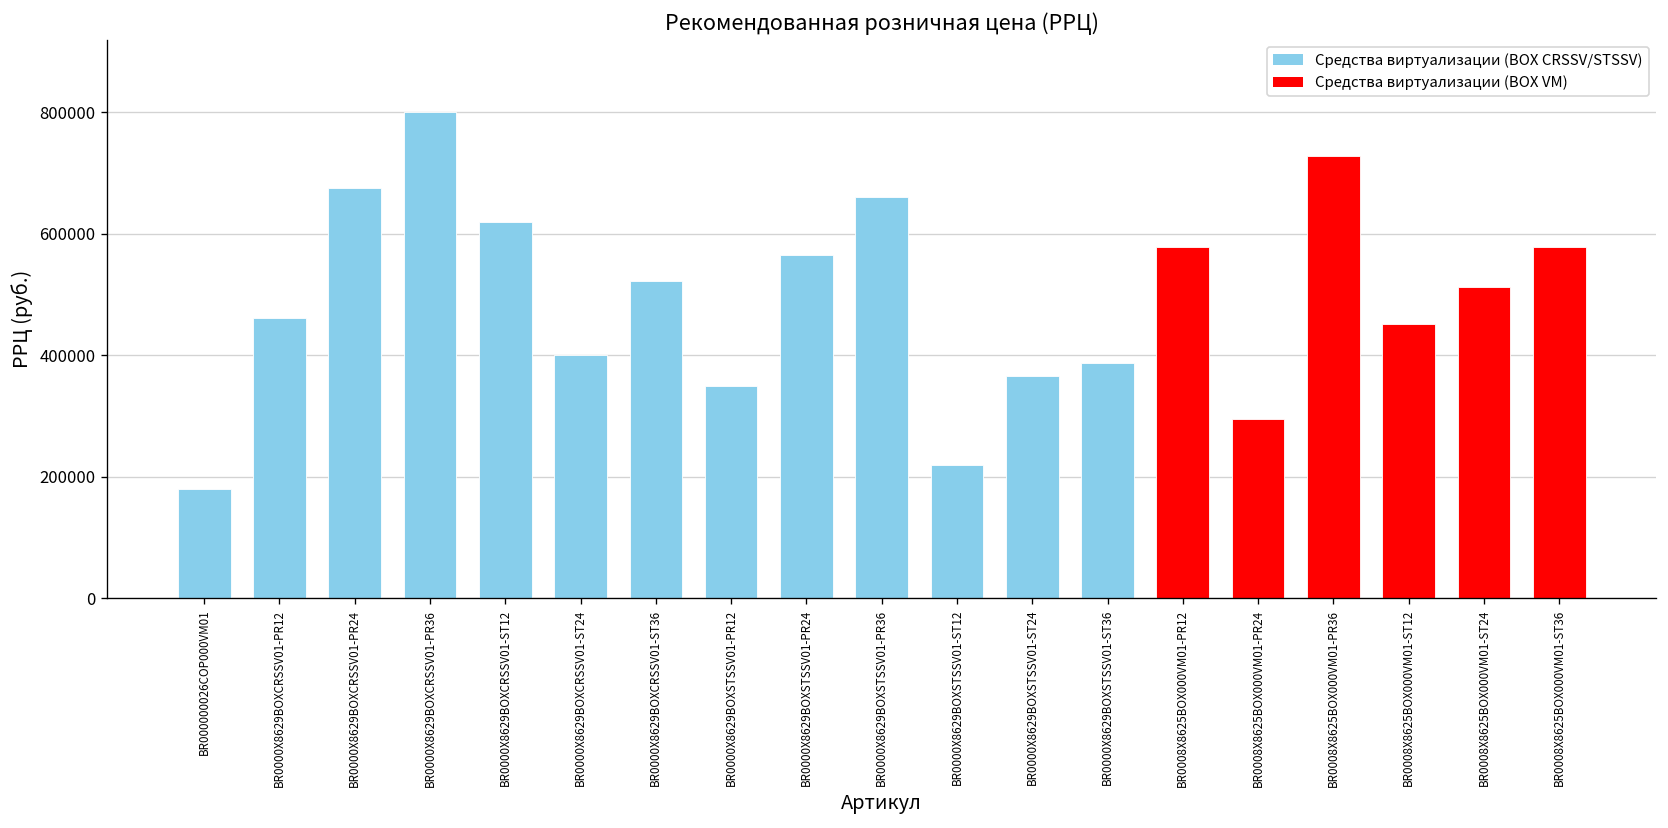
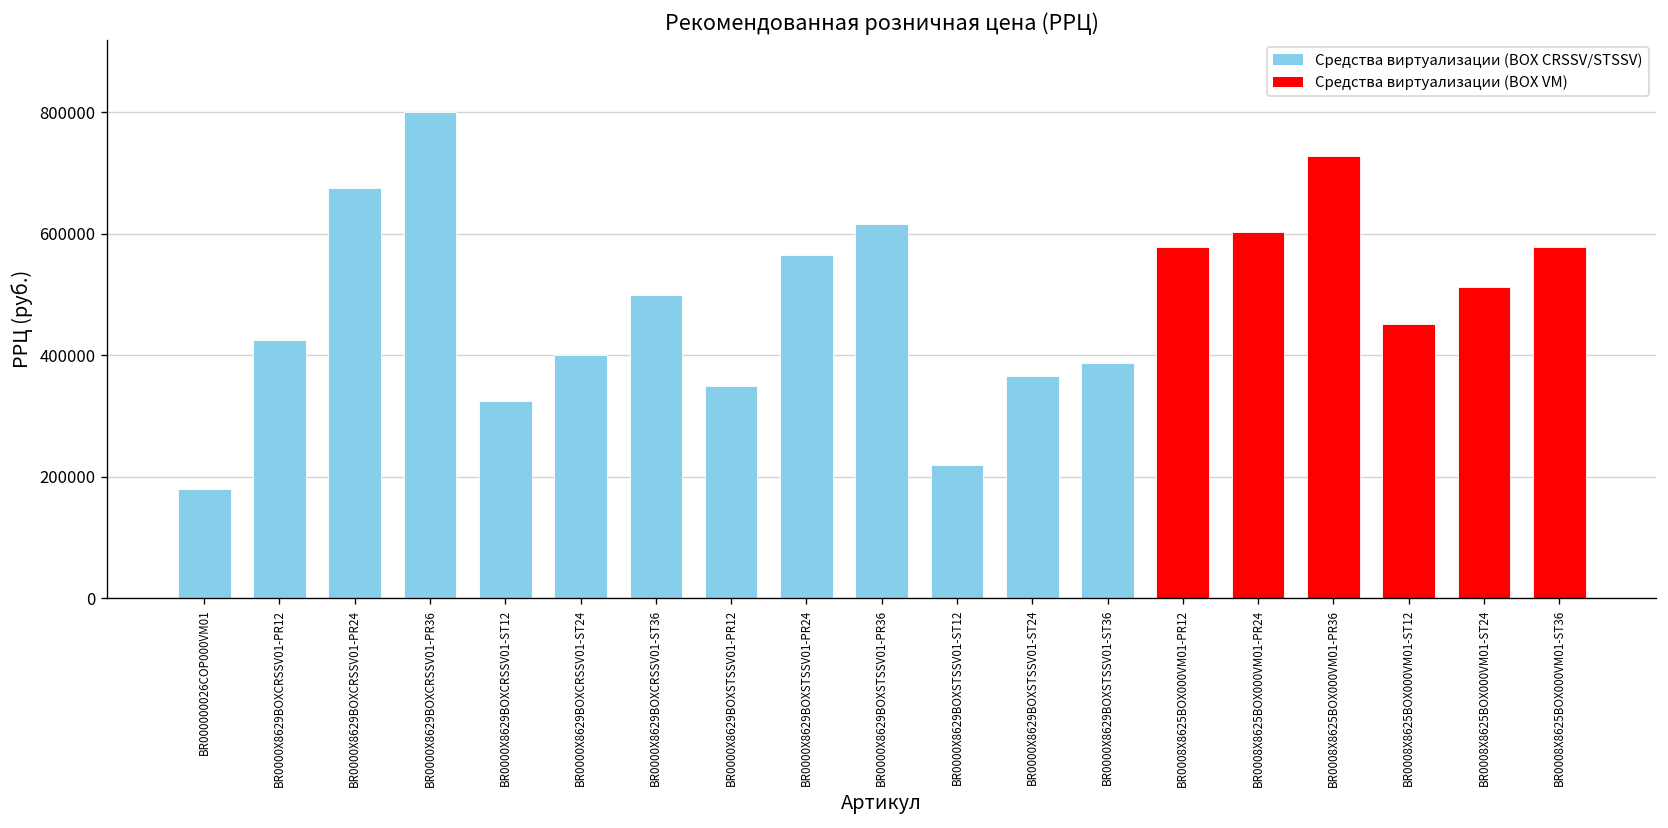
BR0000Х8629BOXCRSSV01-PR12: 460000 -> 430000
BR0000Х8629BOXCRSSV01-ST12: 620000 -> 330000
BR0000Х8629BOXCRSSV01-ST36: 520000 -> 500000
BR0000Х8629BOXSTSSV01-PR36: 660000 -> 620000
BR0008Х8625BOX000VM01-PR24: 290000 -> 600000
